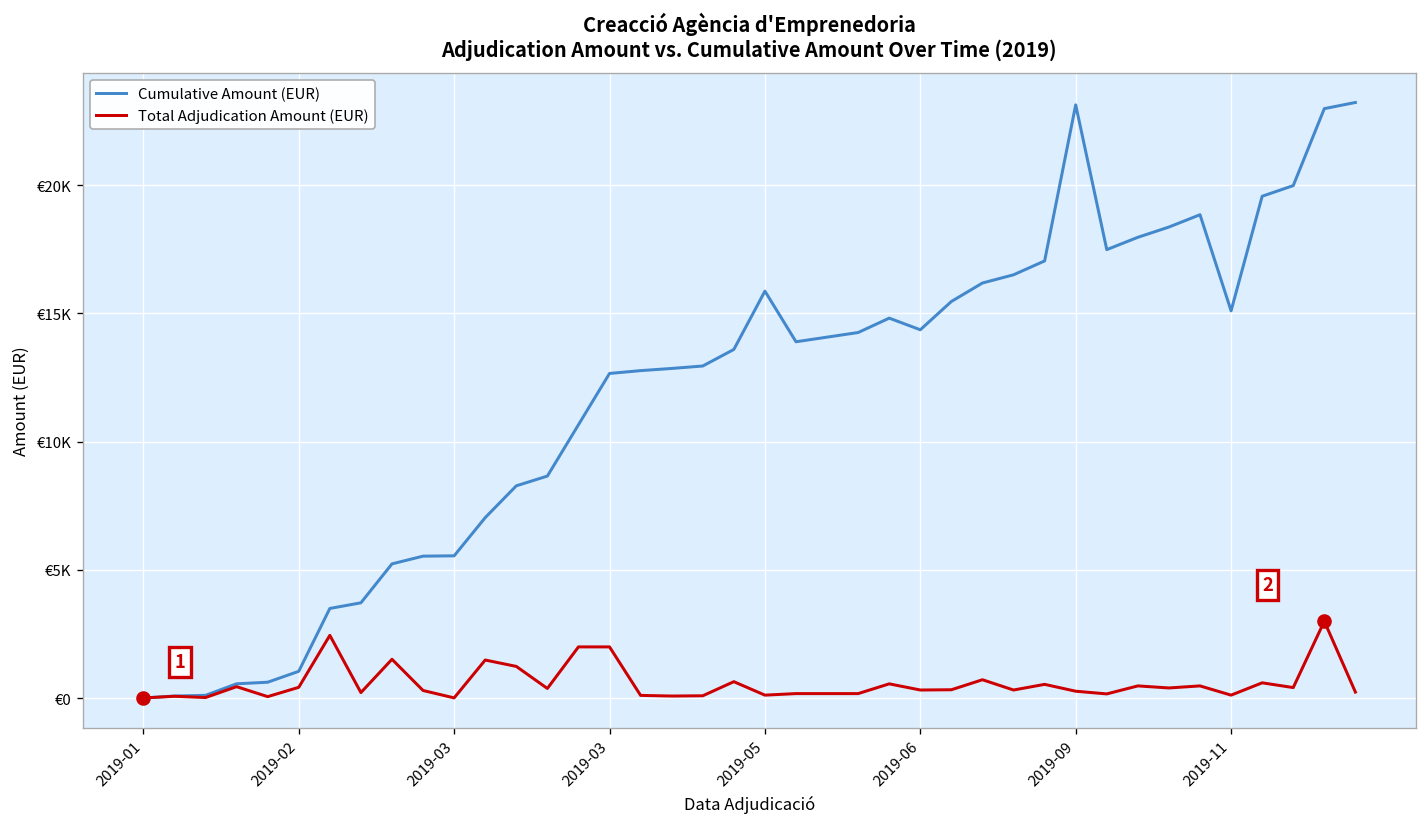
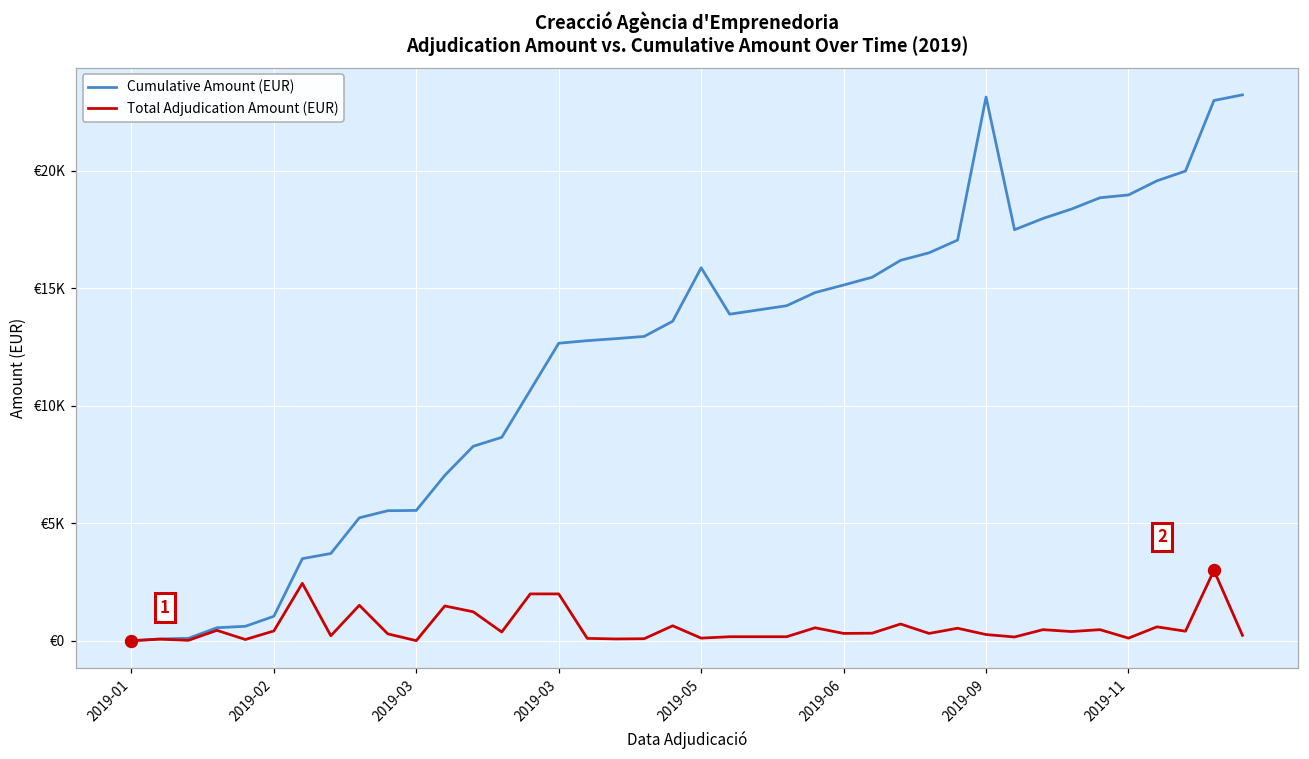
Cumulative Amount (EUR), 2019-06: €14400 -> €15100
Cumulative Amount (EUR), 2019-11: €15100 -> €19000
